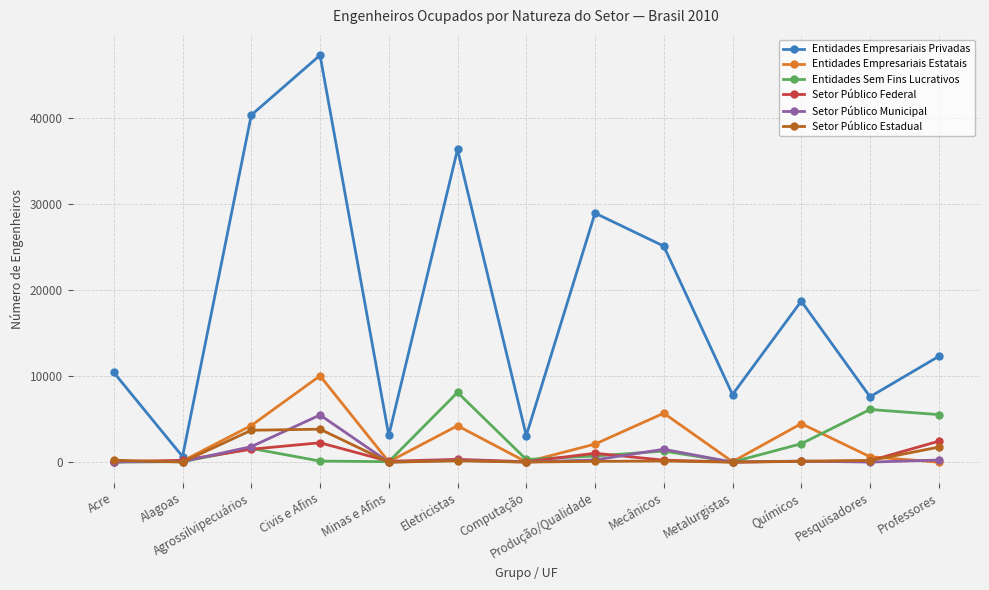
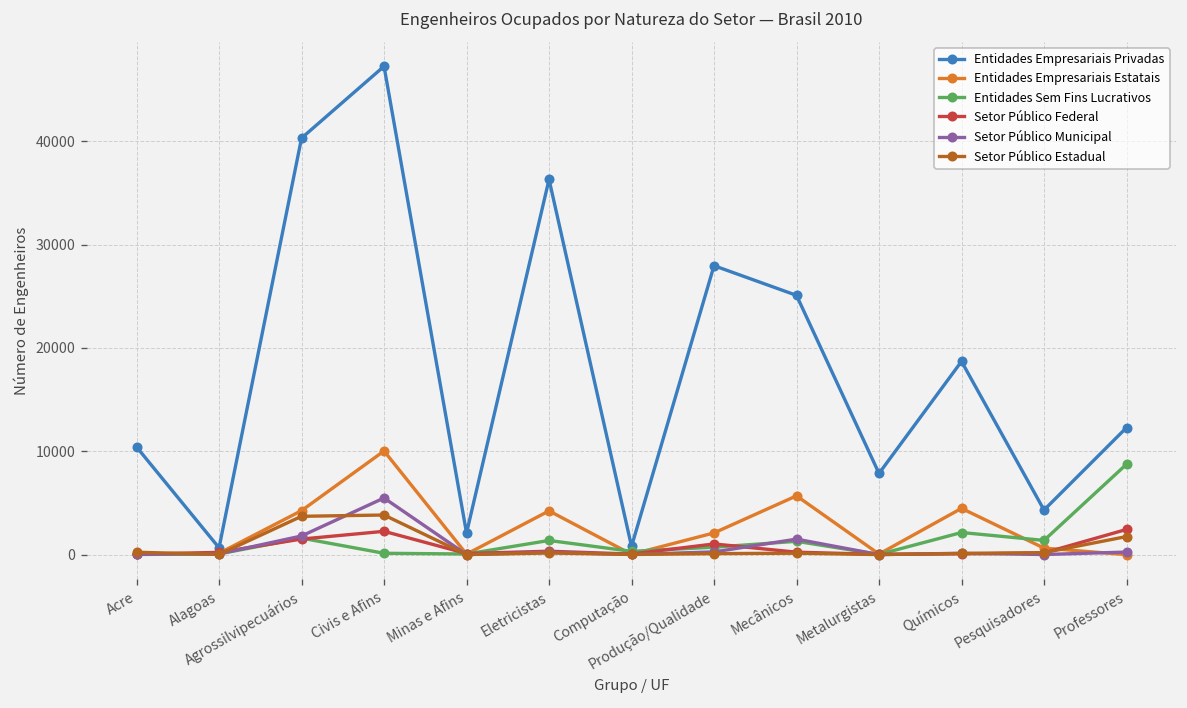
Entidades Empresariais Privadas, Minas e Afins: 3000 -> 2000
Entidades Sem Fins Lucrativos, Eletricistas: 8000 -> 1000
Entidades Empresariais Privadas, Computação: 3000 -> 1000
Entidades Empresariais Privadas, Produção/Qualidade: 29000 -> 28000
Entidades Empresariais Privadas, Pesquisadores: 8000 -> 4000
Entidades Sem Fins Lucrativos, Pesquisadores: 6000 -> 1000
Entidades Sem Fins Lucrativos, Professores: 6000 -> 9000
